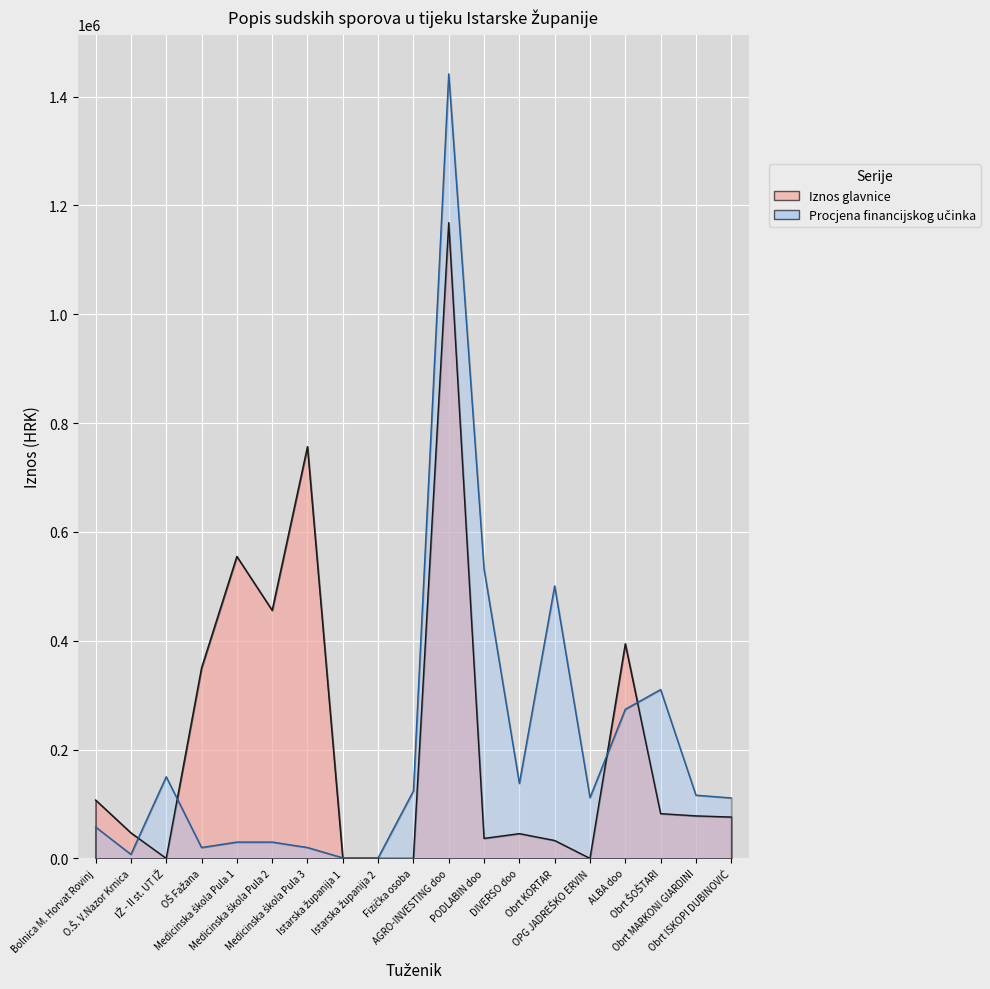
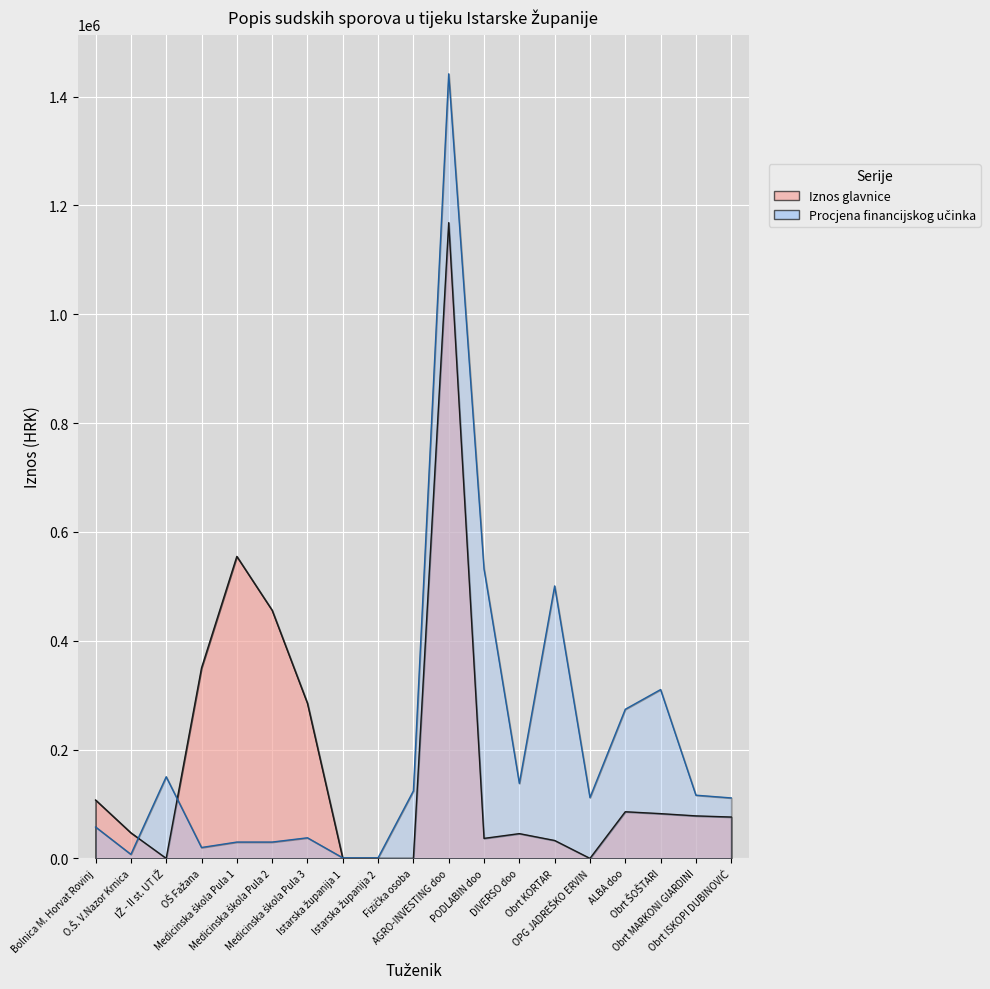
Iznos glavnice, Medicinska škola Pula 3: 760000 -> 290000
Procjena financijskog učinka, Medicinska škola Pula 3: 20000 -> 40000
Iznos glavnice, ALBA doo: 390000 -> 90000
